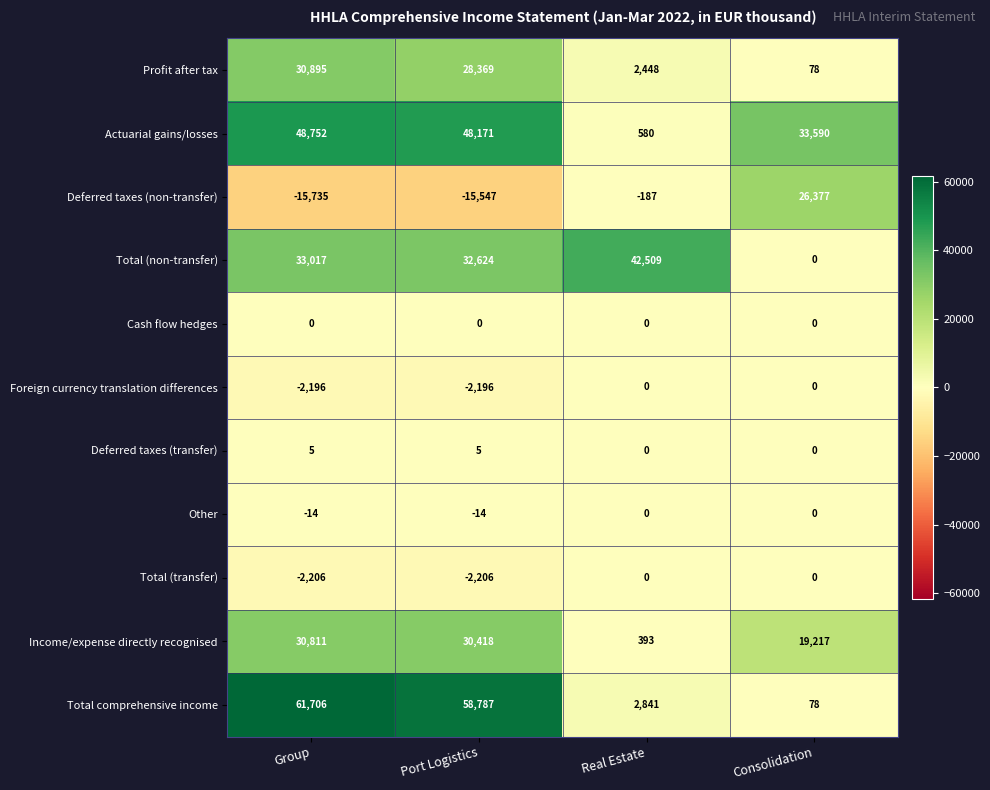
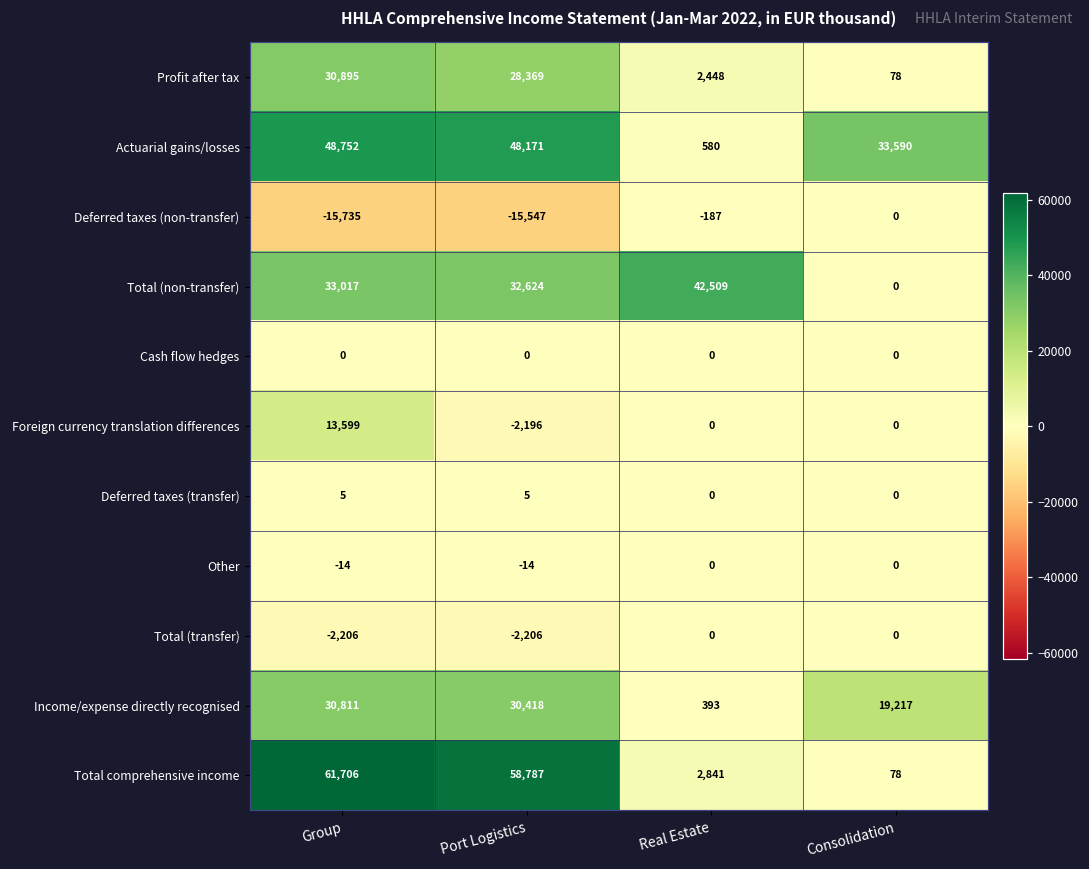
Deferred taxes (non-transfer), Consolidation: 26,377 -> 0
Foreign currency translation differences, Group: -2,196 -> 13,599
